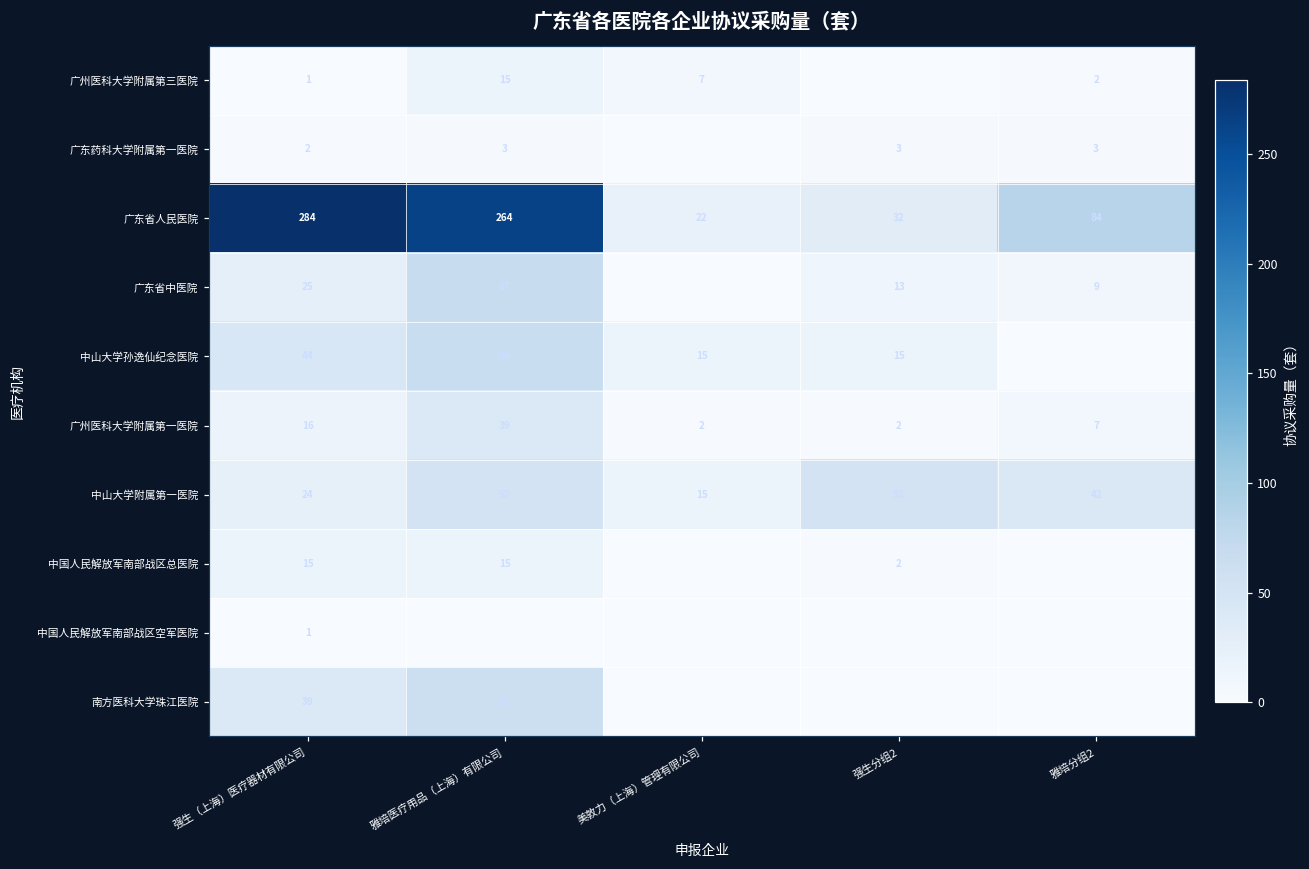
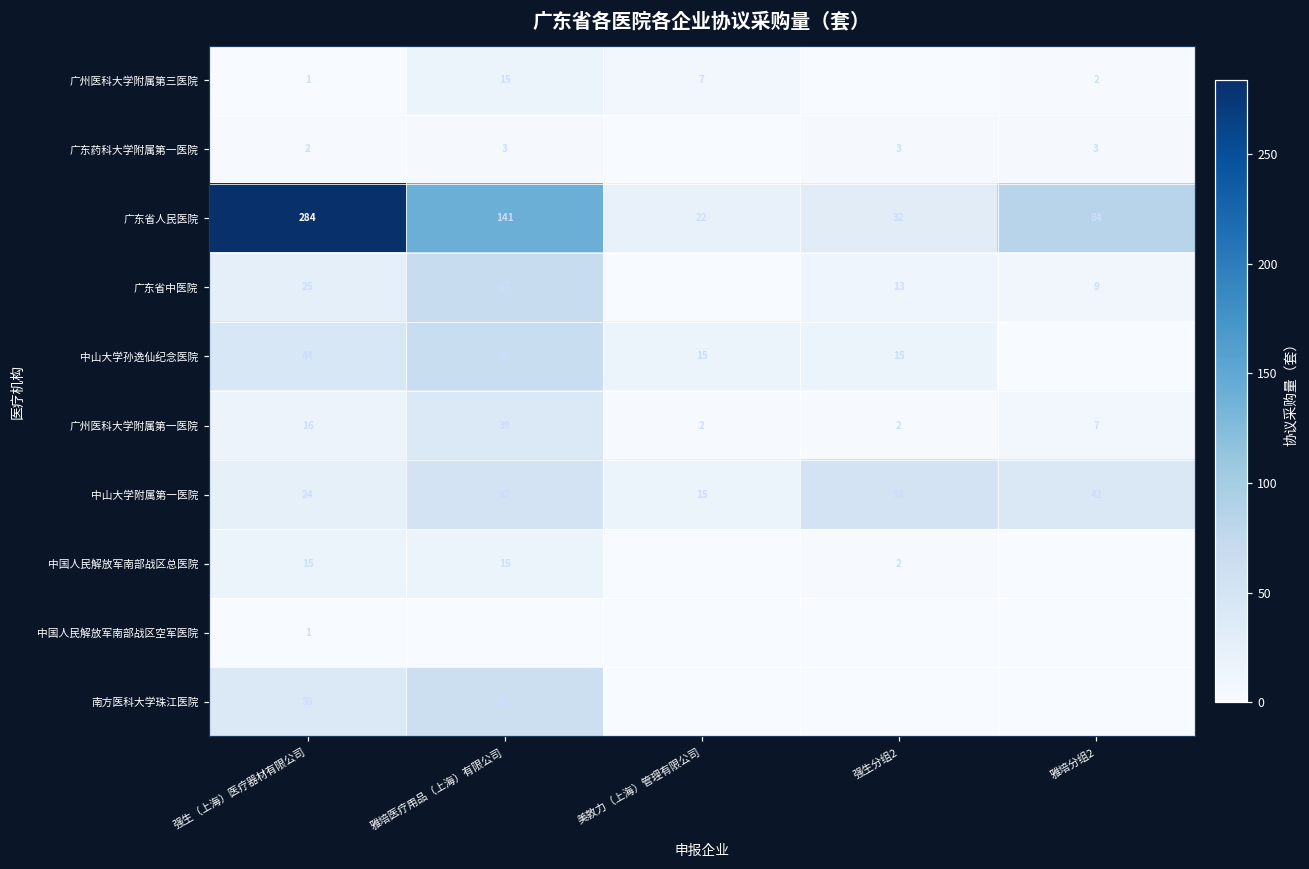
广东省人民医院, 雅培医疗用品（上海）有限公司: 264 -> 141
